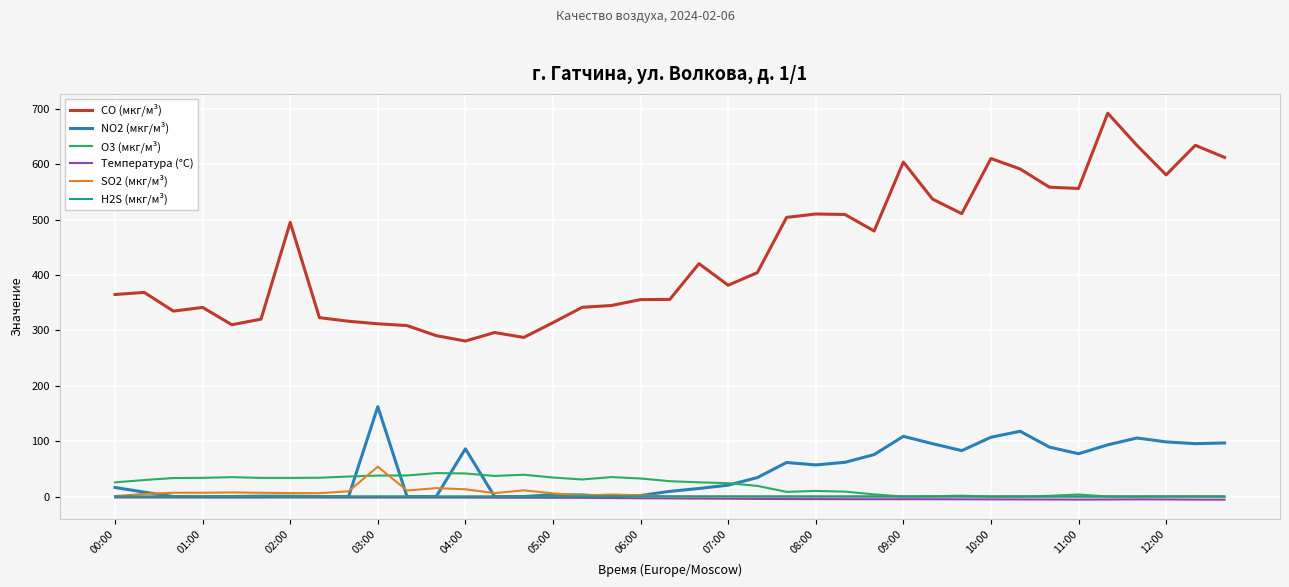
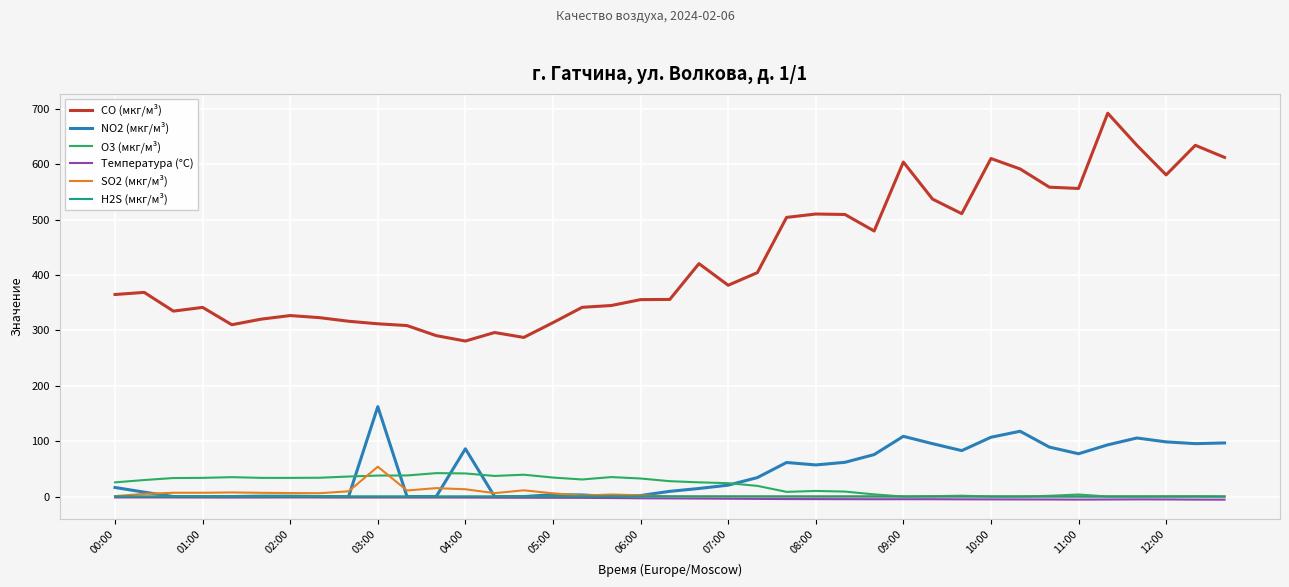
CO (мкг/м³), 02:00: 500 -> 330
